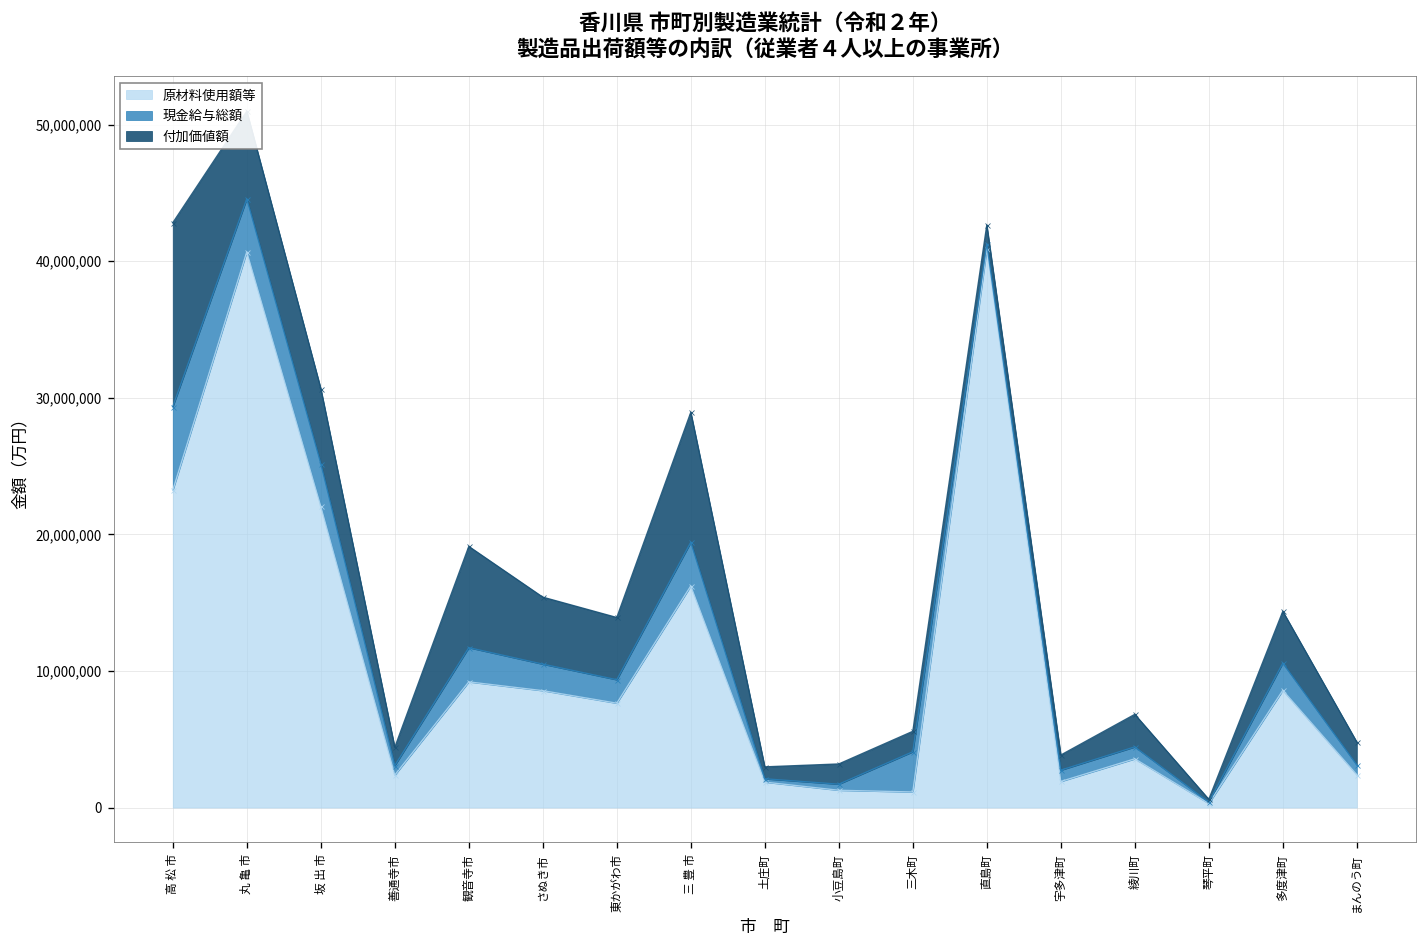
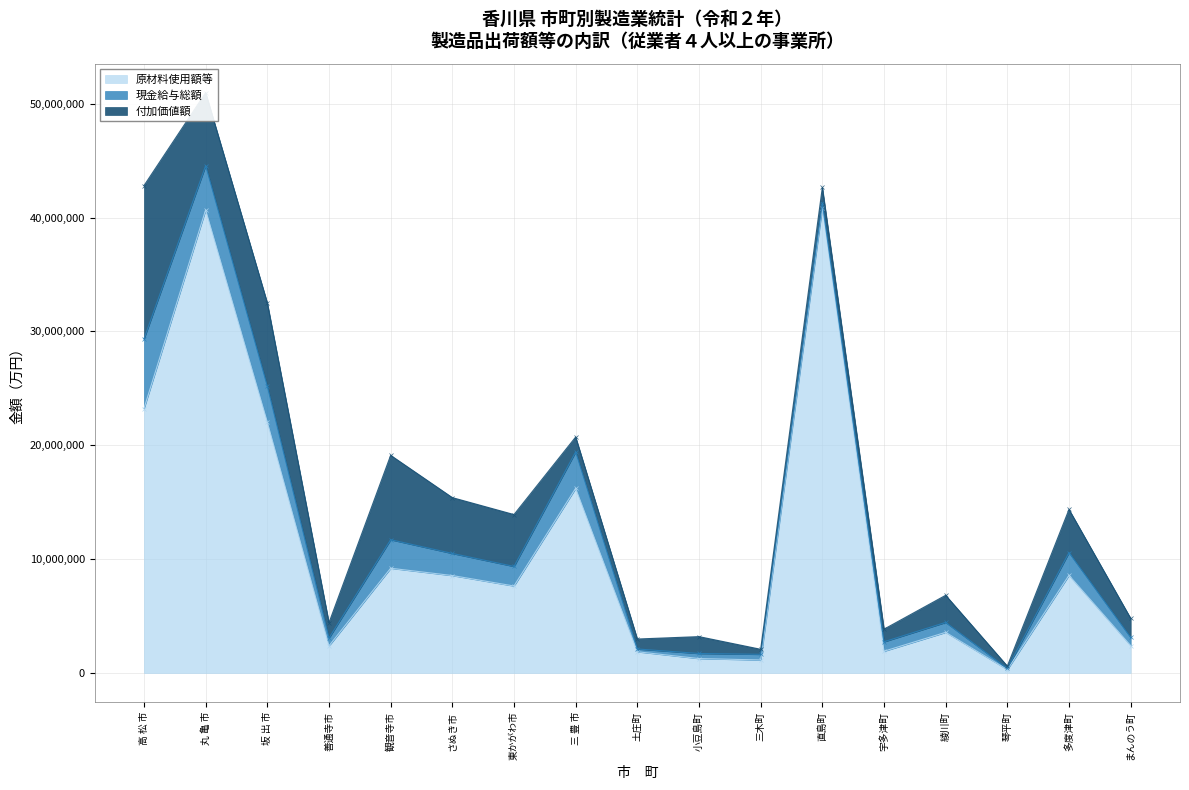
付加価値額, 坂 出 市: 5,500,000 -> 7,300,000
付加価値額, 三 豊 市: 9,500,000 -> 1,300,000
現金給与総額, 三木町: 2,900,000 -> 500,000
付加価値額, 三木町: 1,500,000 -> 400,000
